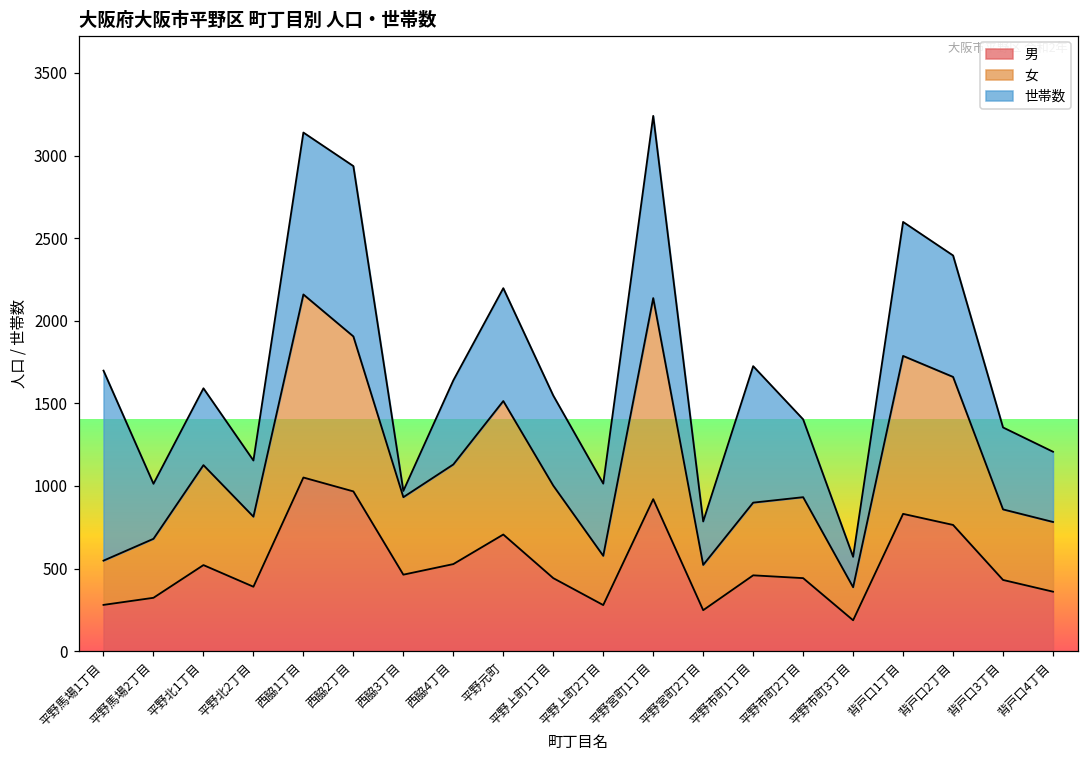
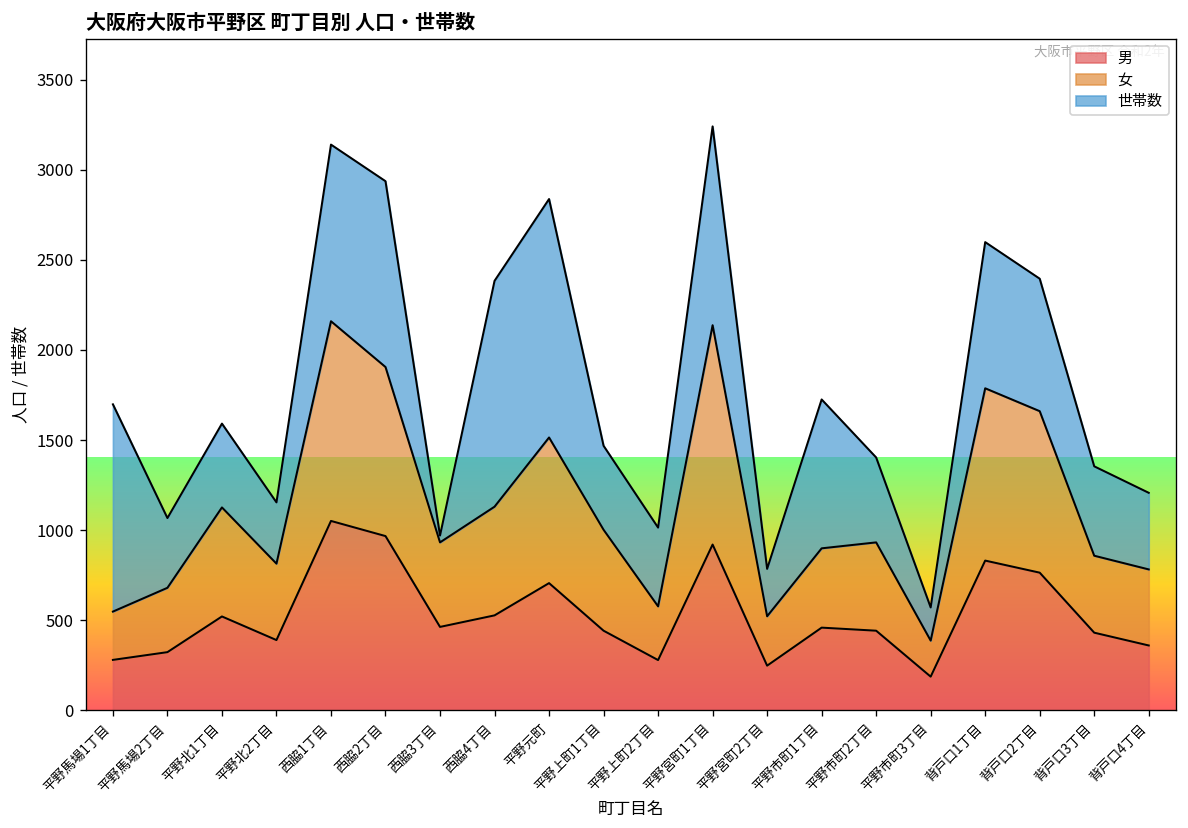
世帯数, 平野馬場2丁目: 330 -> 390
世帯数, 西脇4丁目: 510 -> 1250
世帯数, 平野元町: 680 -> 1320
世帯数, 平野上町1丁目: 550 -> 470
